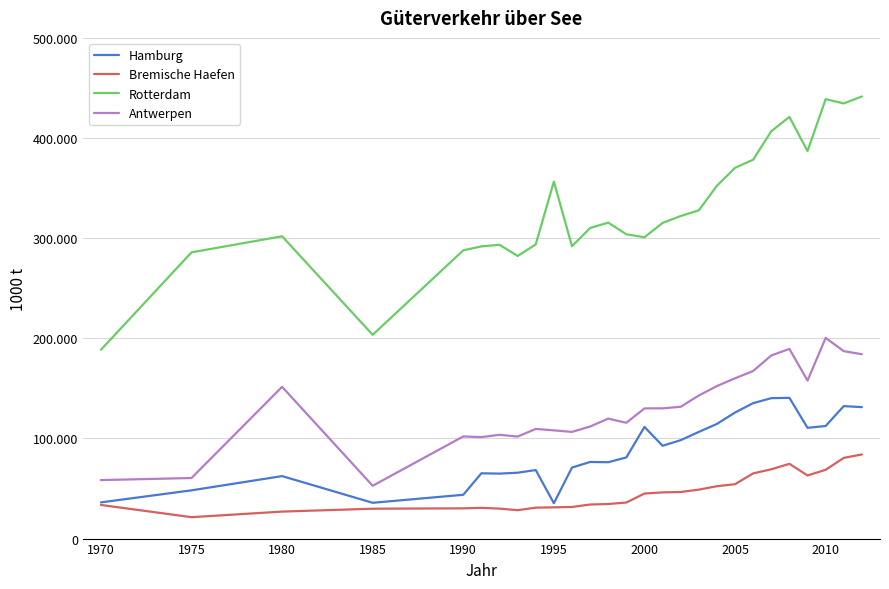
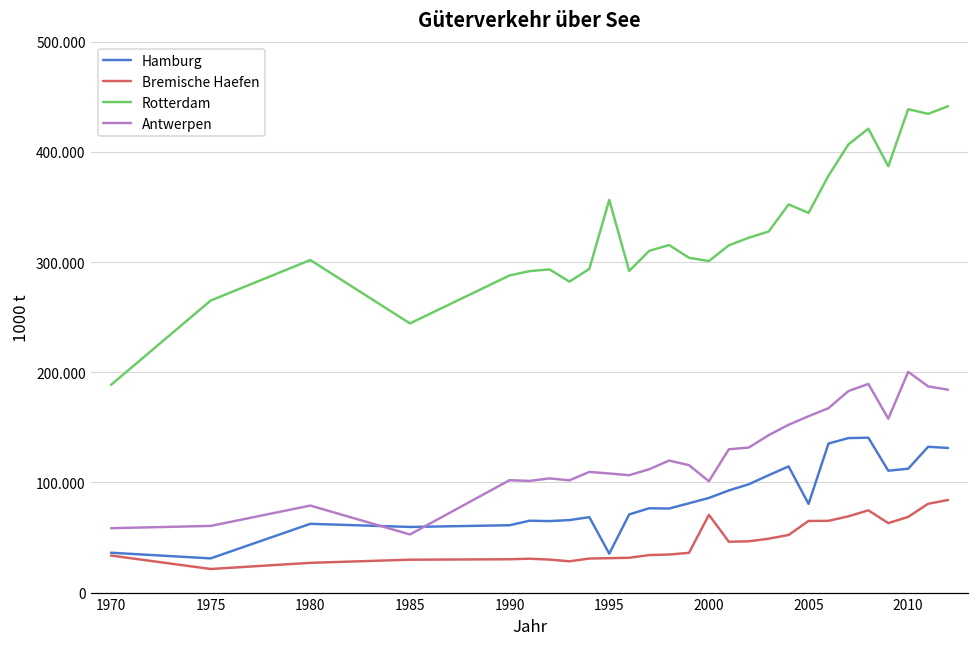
Hamburg, 1975: 48 -> 31
Rotterdam, 1975: 286 -> 265
Antwerpen, 1980: 152 -> 79
Hamburg, 1985: 36 -> 60
Rotterdam, 1985: 203 -> 244
Hamburg, 1990: 44 -> 61
Hamburg, 2000: 112 -> 86
Bremische Haefen, 2000: 45 -> 71
Antwerpen, 2000: 130 -> 101
Hamburg, 2005: 126 -> 80
Bremische Haefen, 2005: 54 -> 65
Rotterdam, 2005: 370 -> 345
